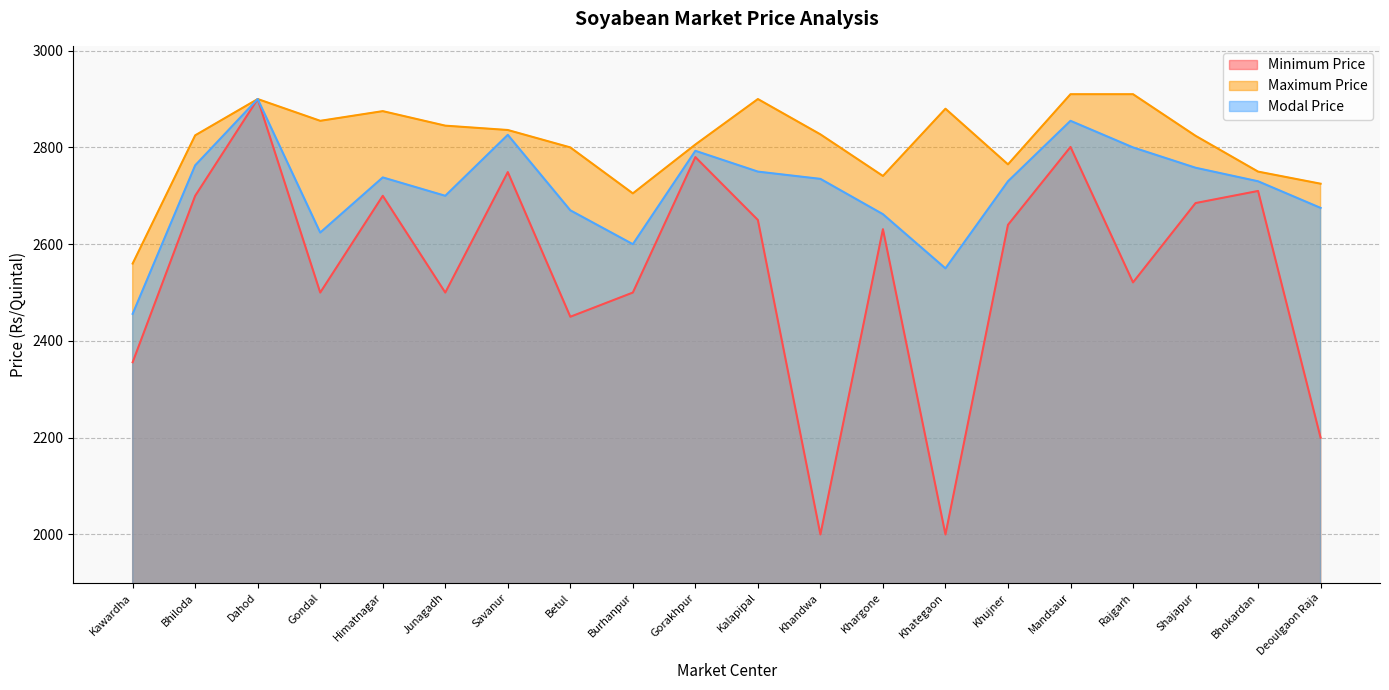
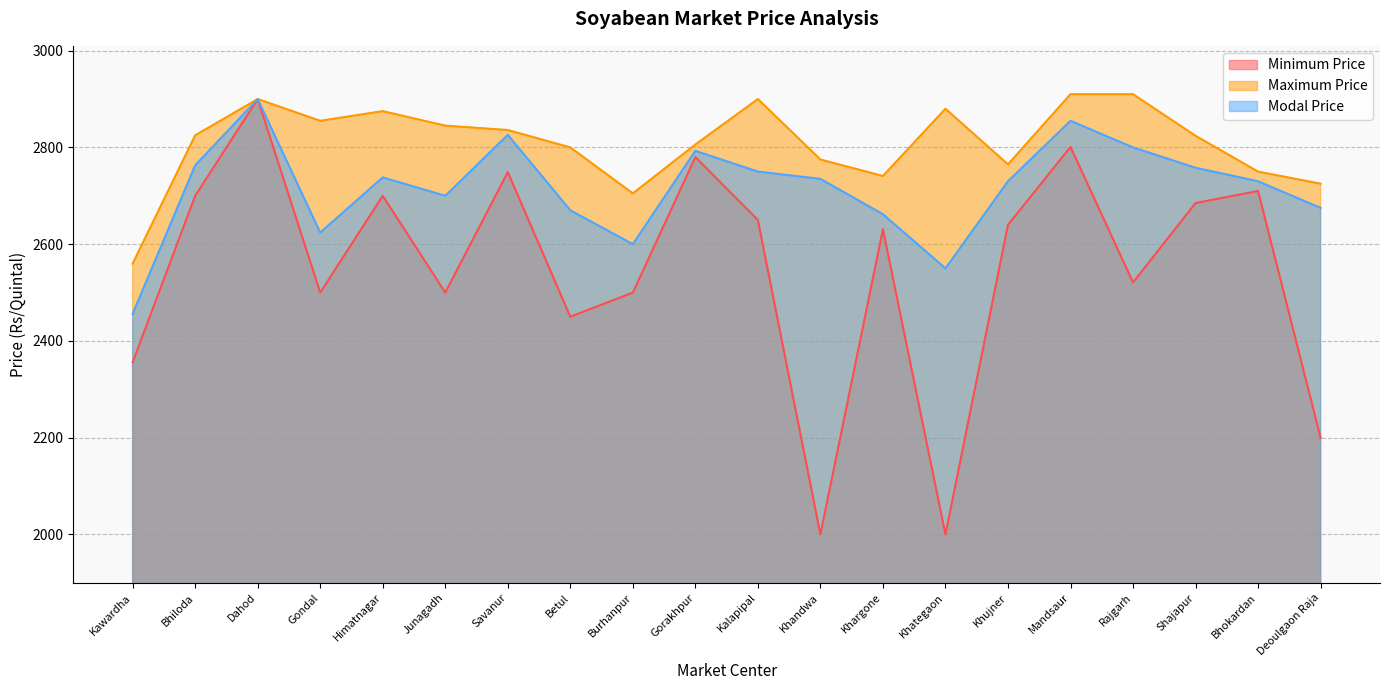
Maximum Price, Khandwa: 2830 -> 2780
